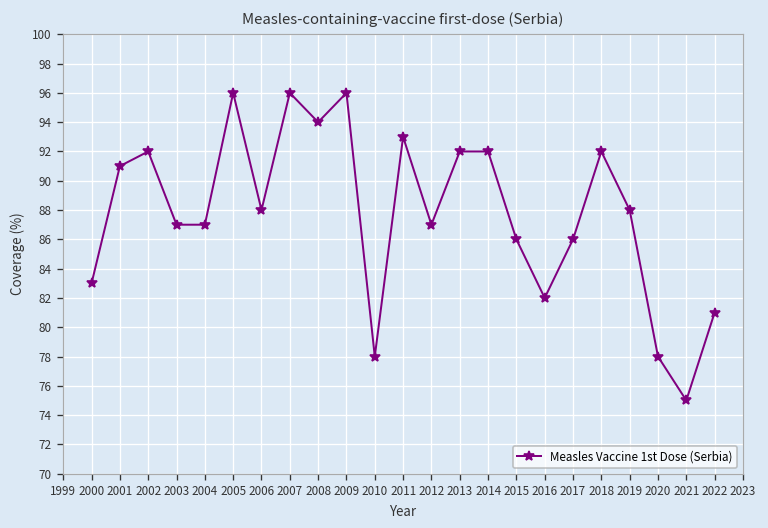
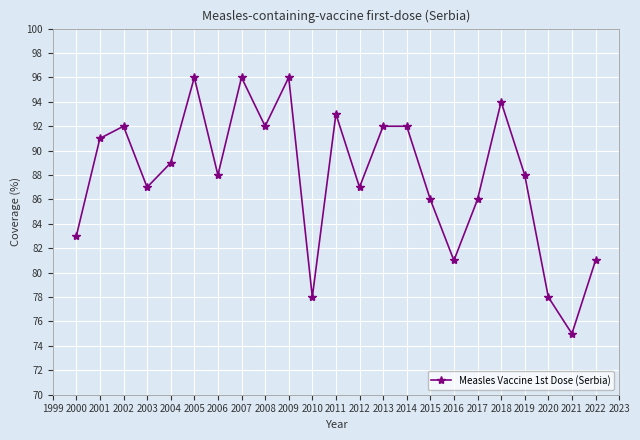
2004: 87 -> 89
2008: 94 -> 92
2016: 82 -> 81
2018: 92 -> 94
